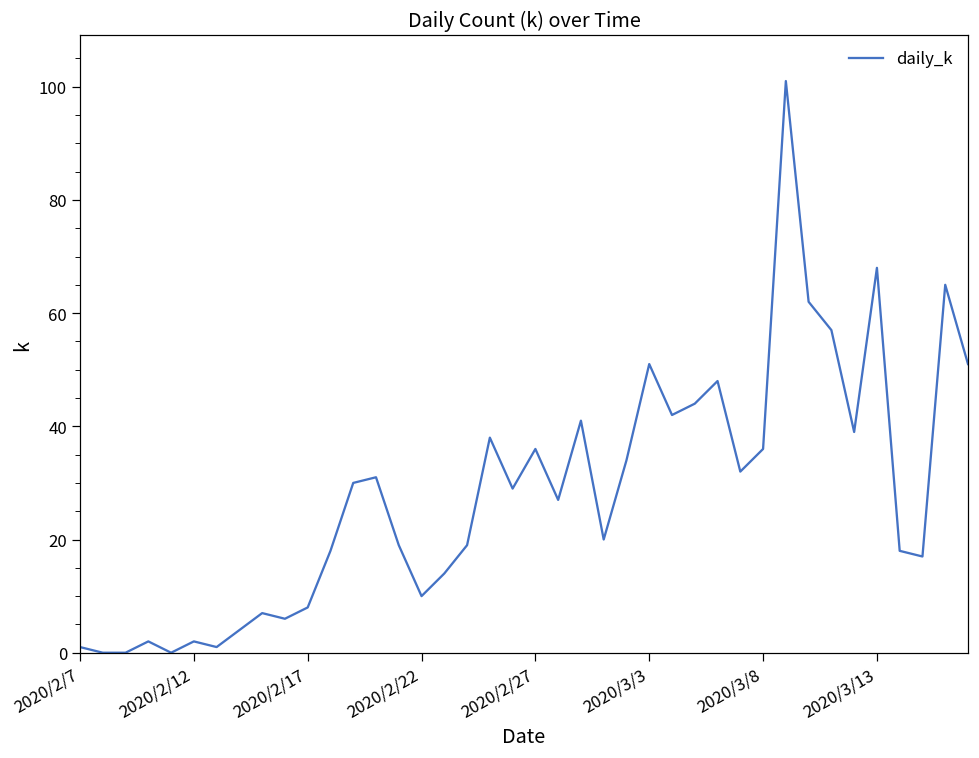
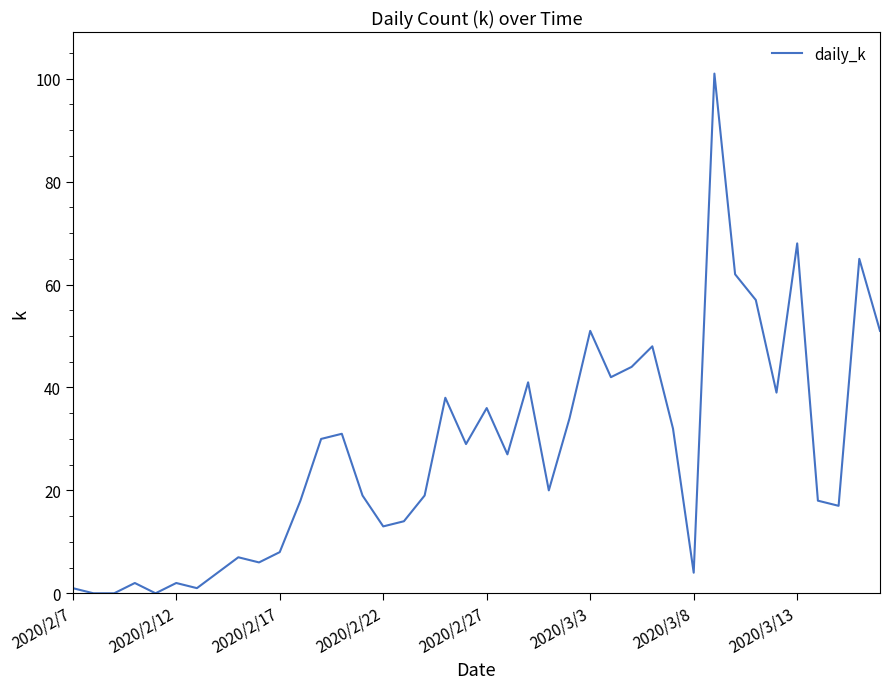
2020/2/22: 10 -> 13
2020/3/8: 36 -> 4
